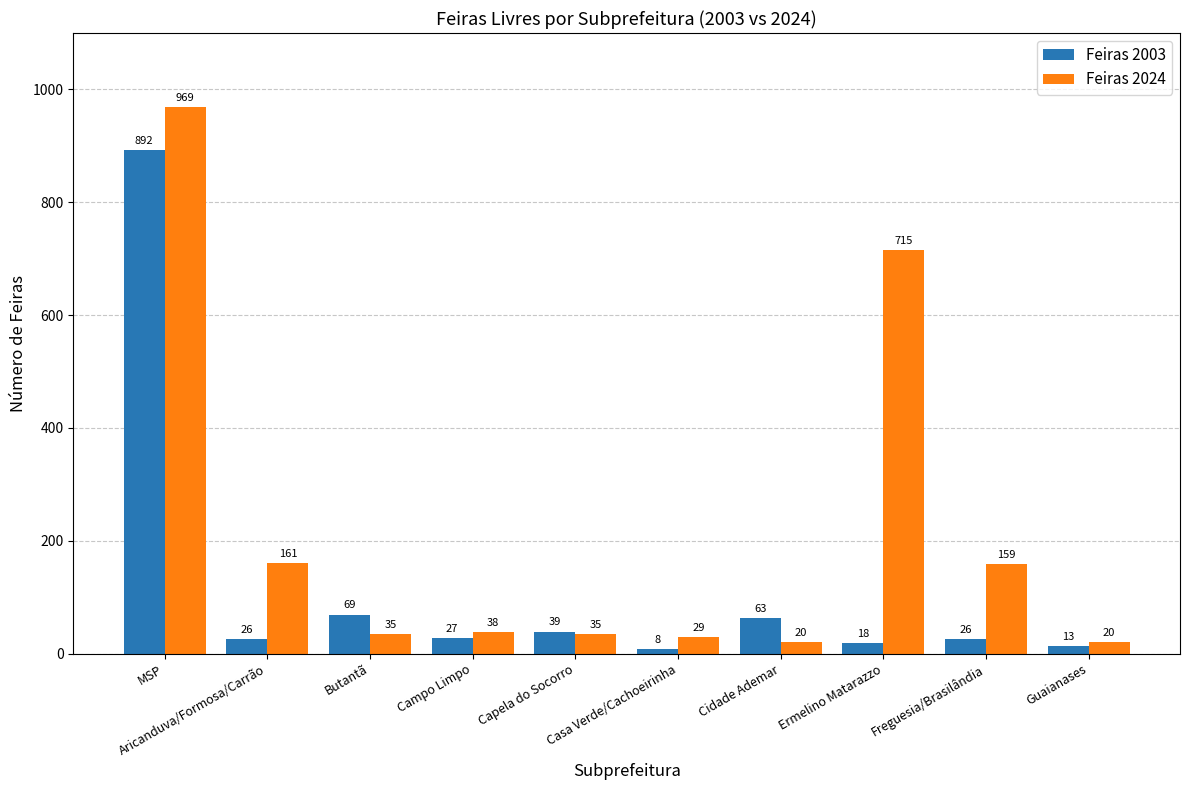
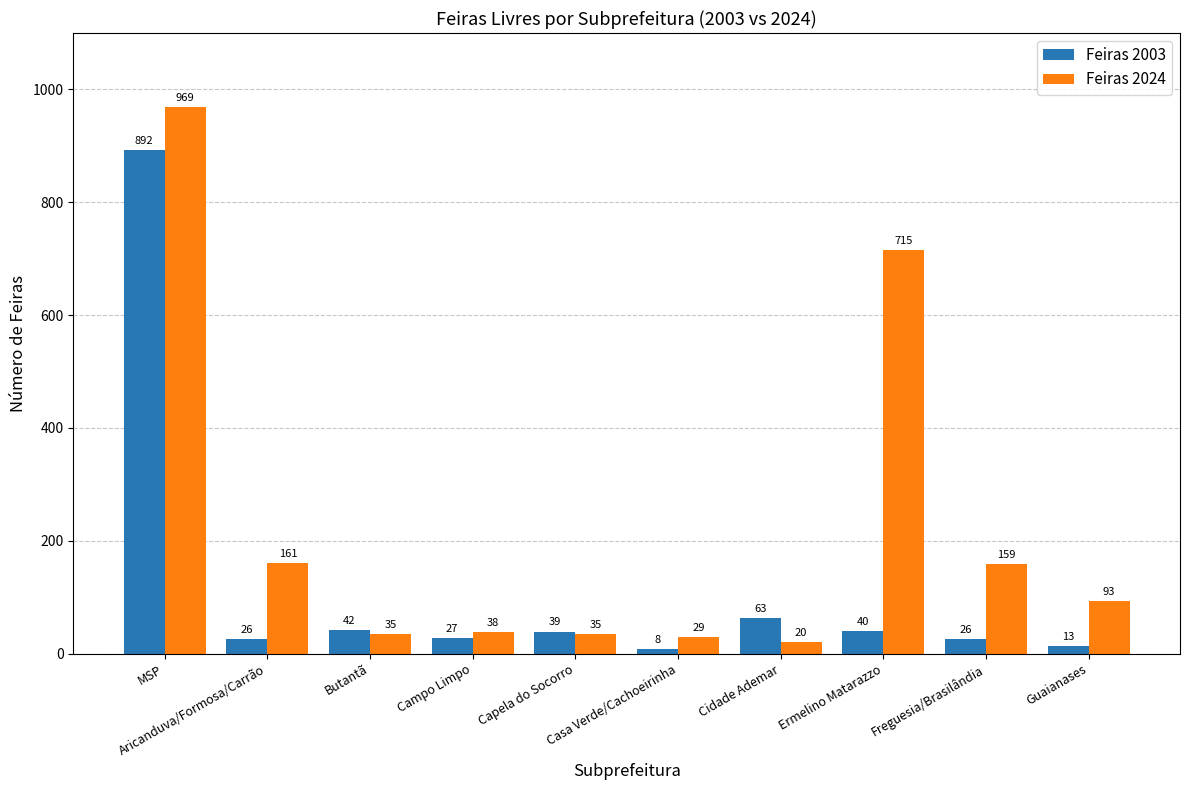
Feiras 2003, Butantã: 69 -> 42
Feiras 2003, Ermelino Matarazzo: 18 -> 40
Feiras 2024, Guaianases: 20 -> 93
